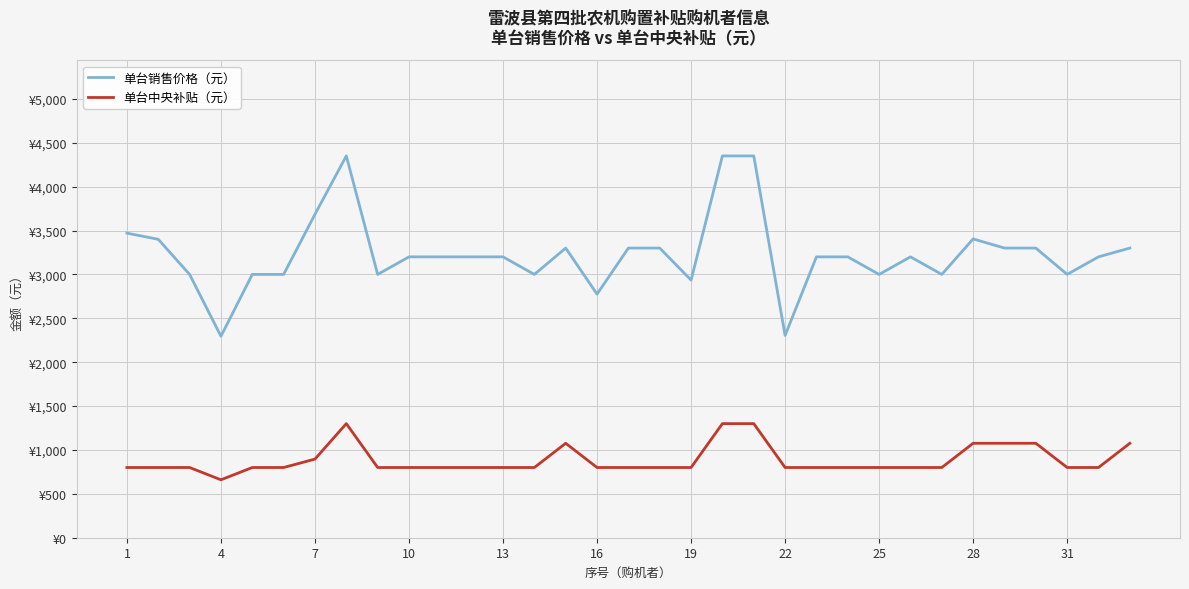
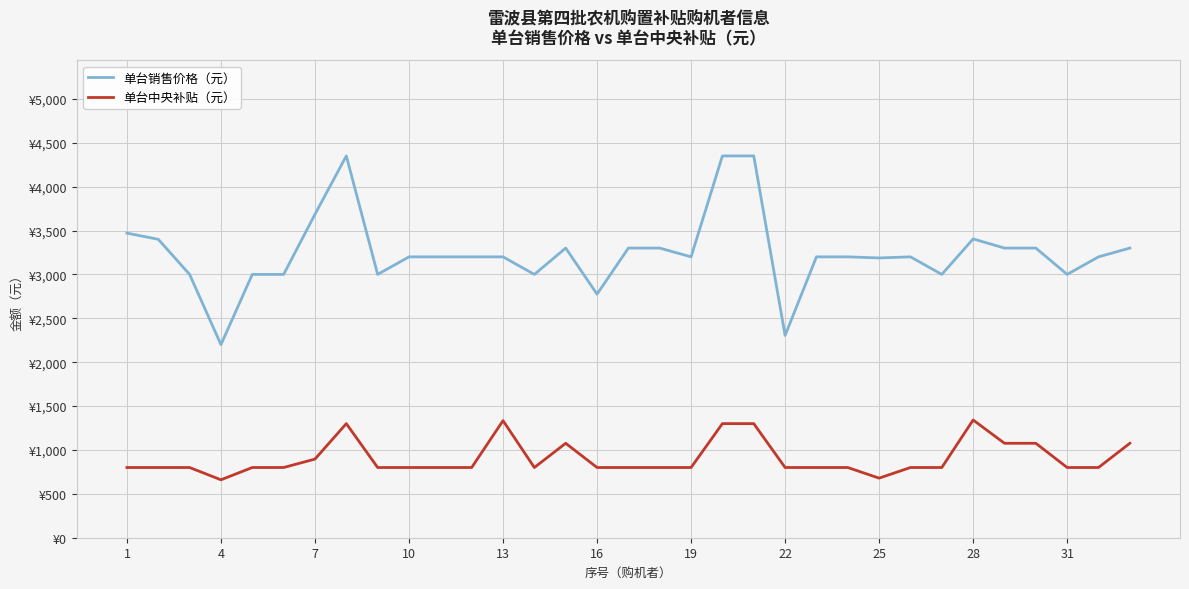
单台销售价格（元）, 4: ¥2,300 -> ¥2,200
单台中央补贴（元）, 13: ¥800 -> ¥1,300
单台销售价格（元）, 19: ¥2,900 -> ¥3,200
单台销售价格（元）, 25: ¥3,000 -> ¥3,200
单台中央补贴（元）, 25: ¥800 -> ¥700
单台中央补贴（元）, 28: ¥1,100 -> ¥1,300
